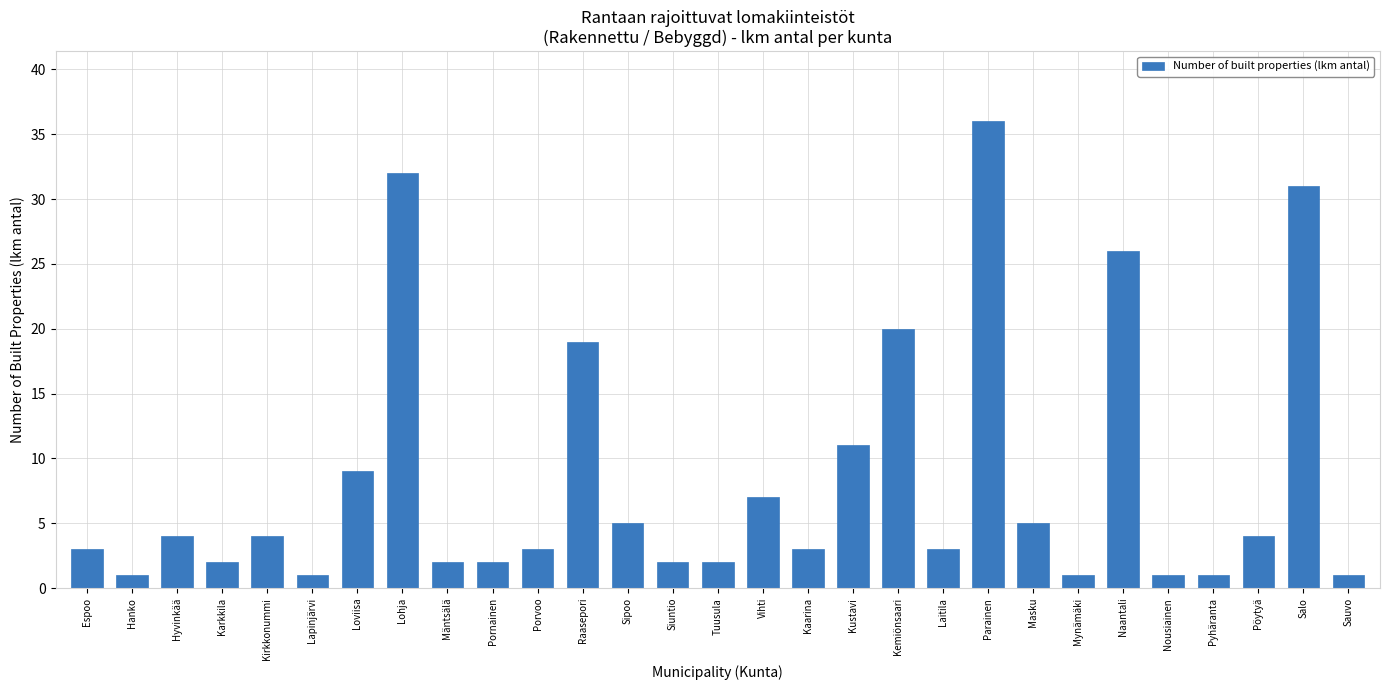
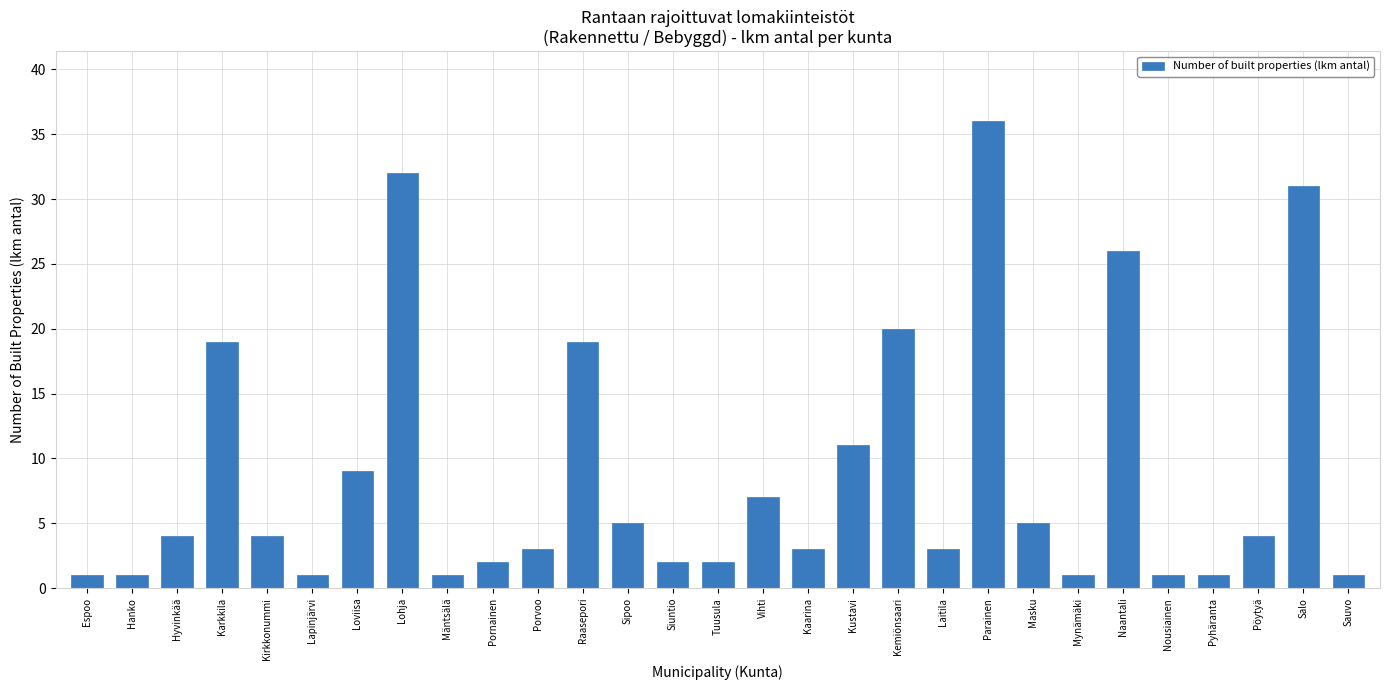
Espoo: 3 -> 1
Karkkila: 2 -> 19
Mäntsälä: 2 -> 1
